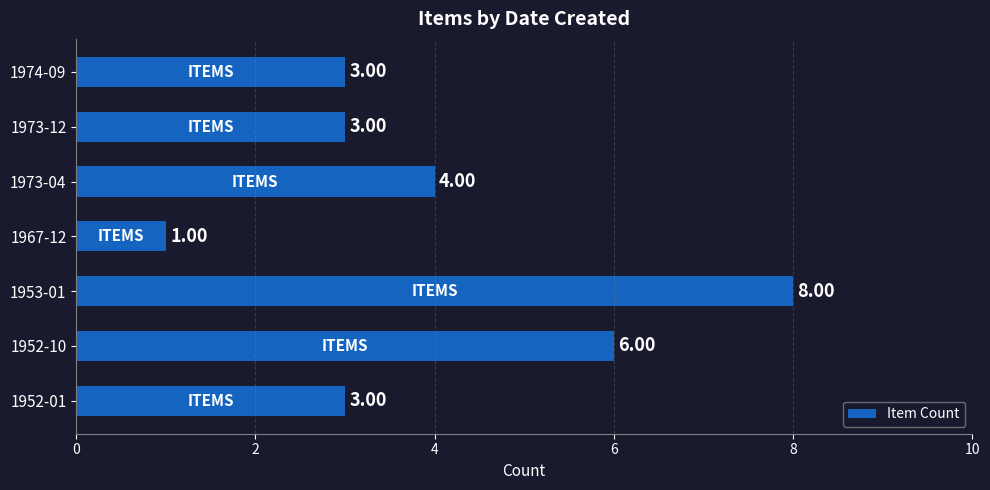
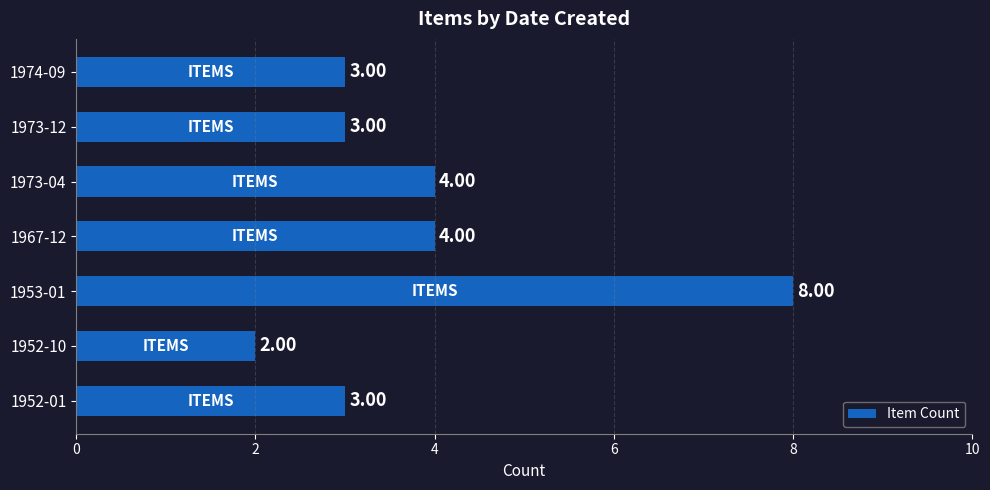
1967-12: 1.00 -> 4.00
1952-10: 6.00 -> 2.00
